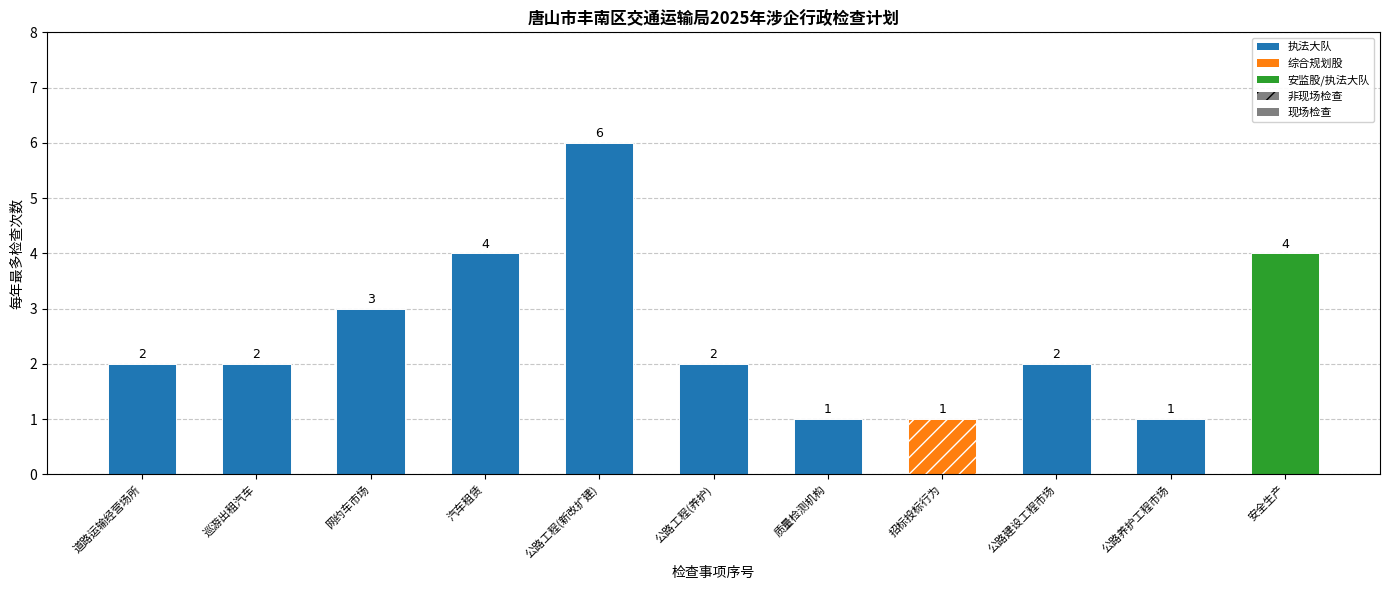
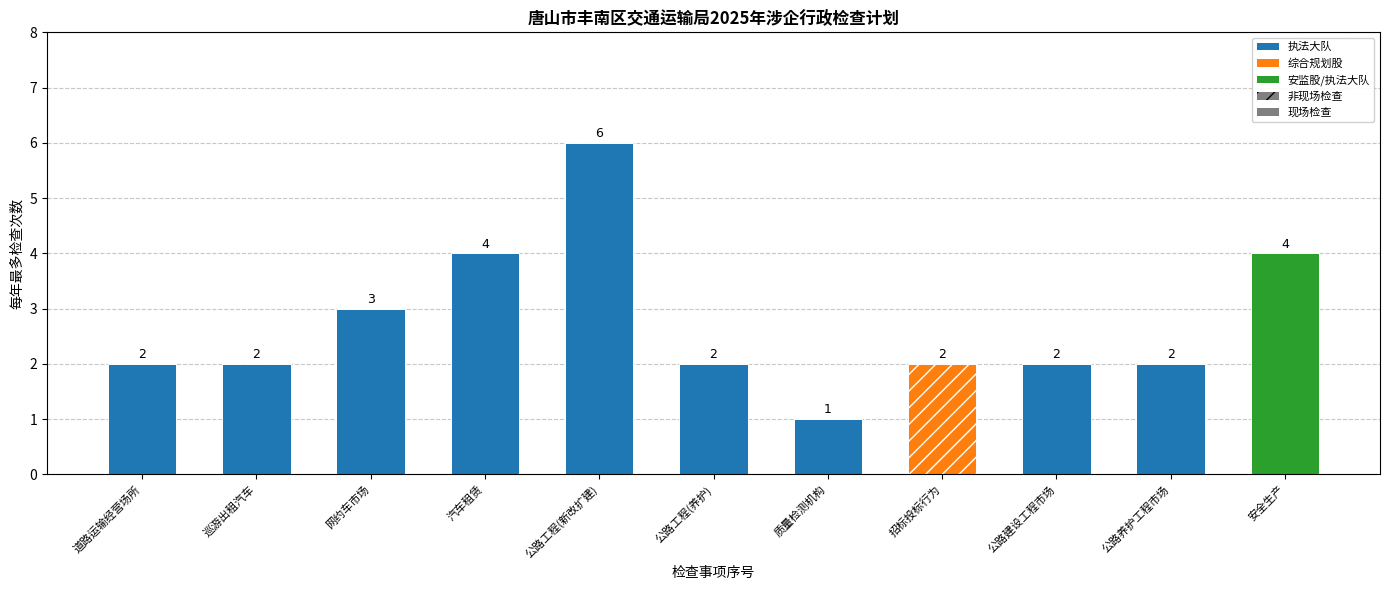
招标投标行为: 1 -> 2
公路养护工程市场: 1 -> 2
